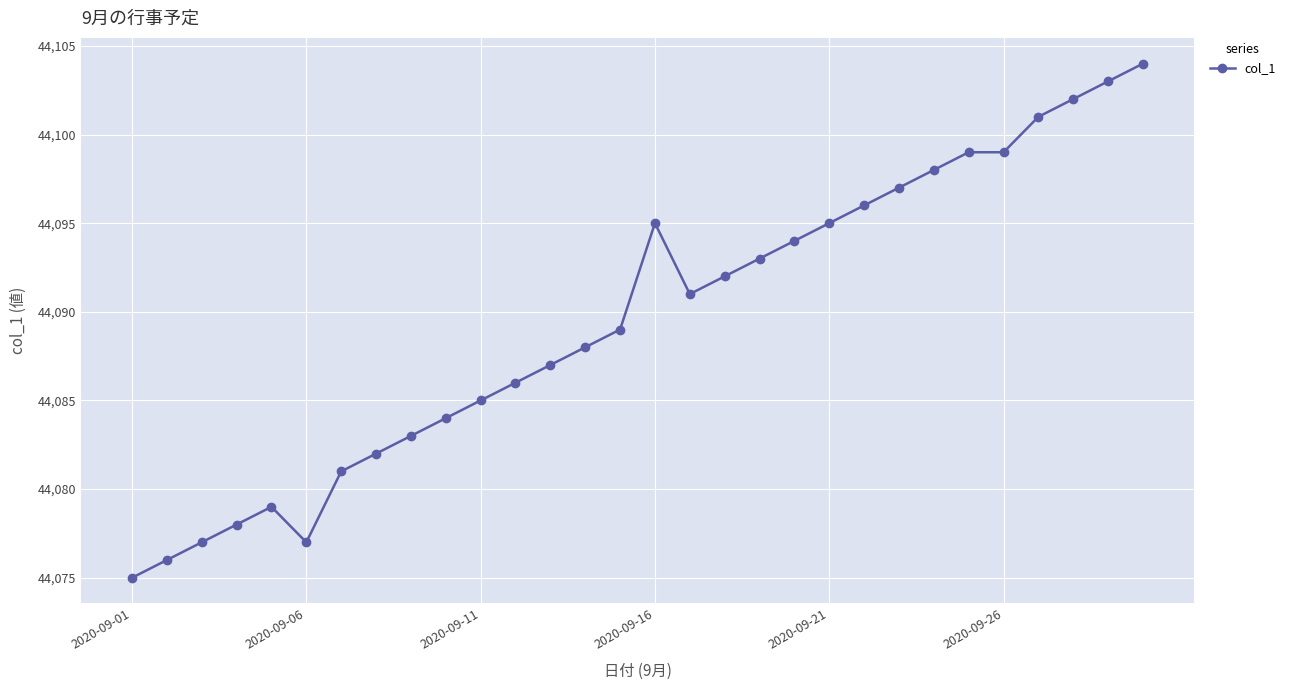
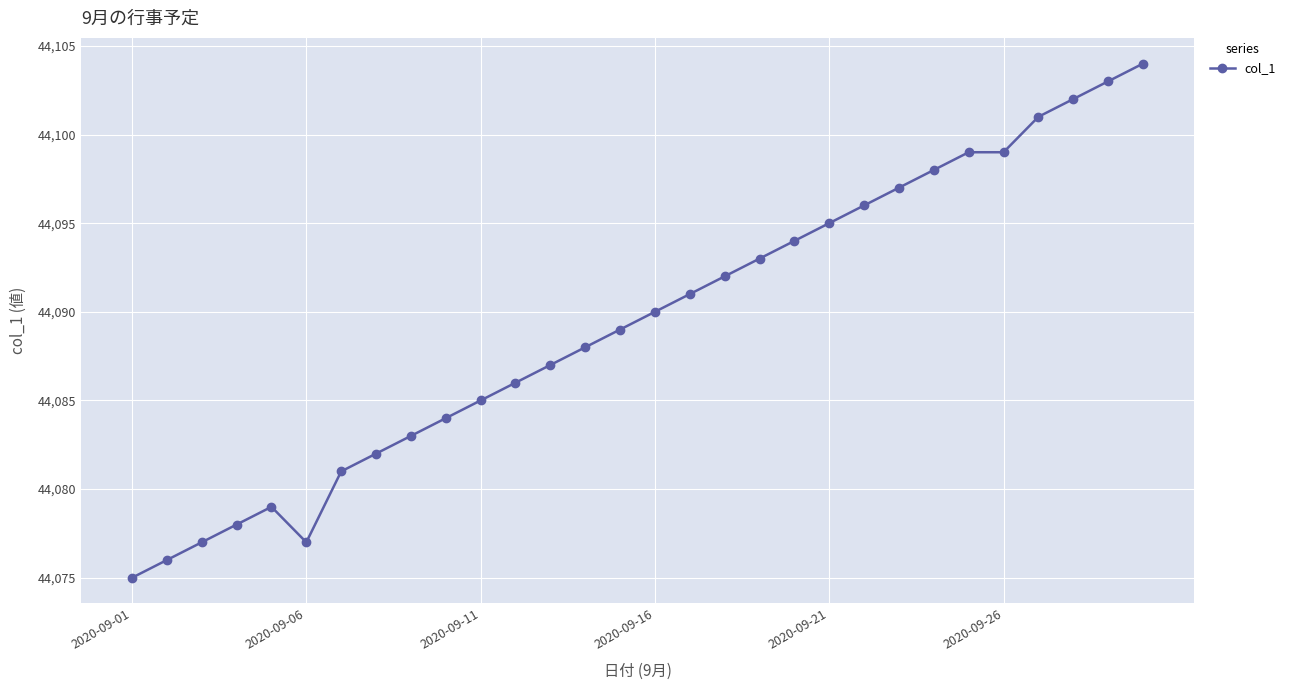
2020-09-16: 44,095 -> 44,090
